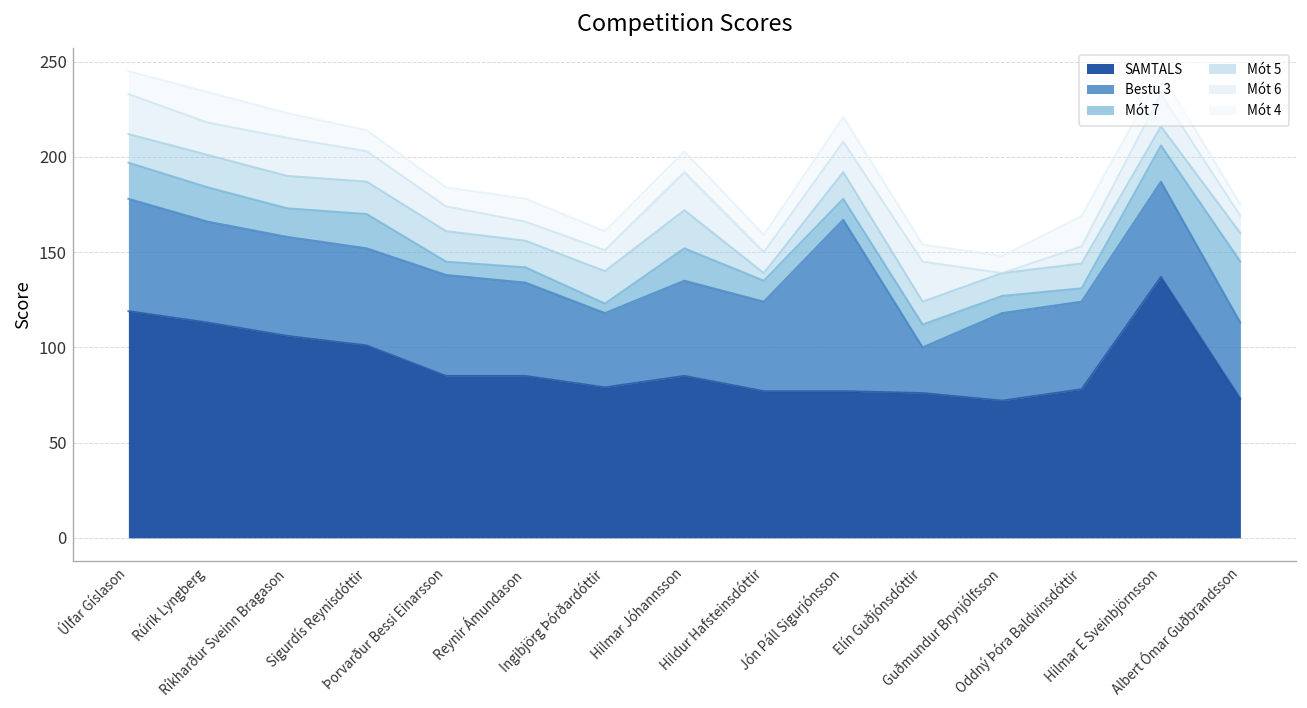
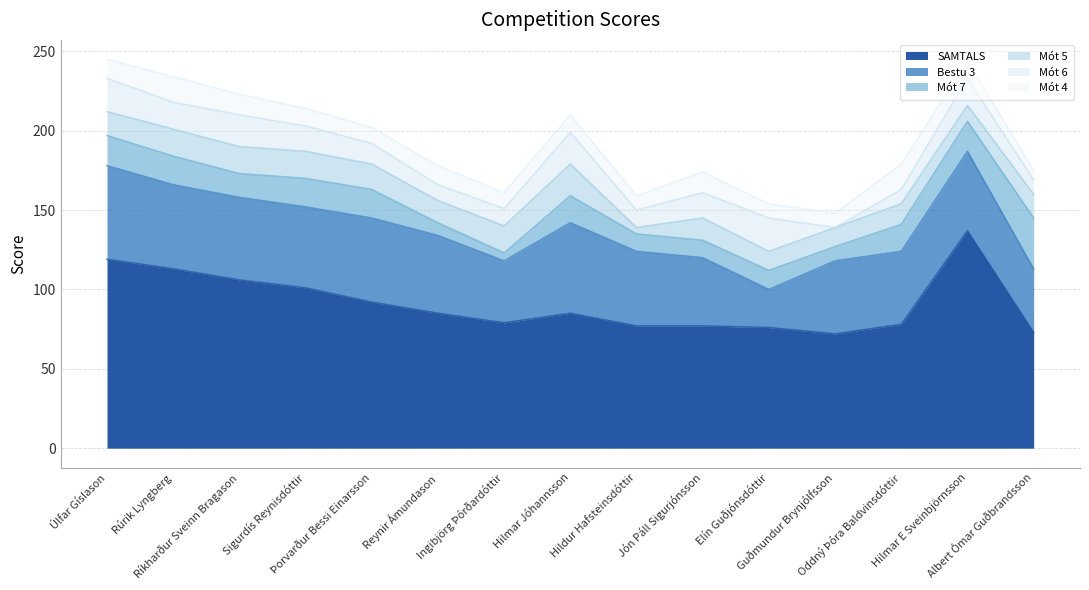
SAMTALS, Þorvarður Bessi Einarsson: 85 -> 92
Mót 7, Þorvarður Bessi Einarsson: 7 -> 18
Bestu 3, Hilmar Jóhannsson: 50 -> 57
Bestu 3, Jón Páll Sigurjónsson: 90 -> 43
Mót 7, Oddný Þóra Baldvinsdóttir: 7 -> 17
